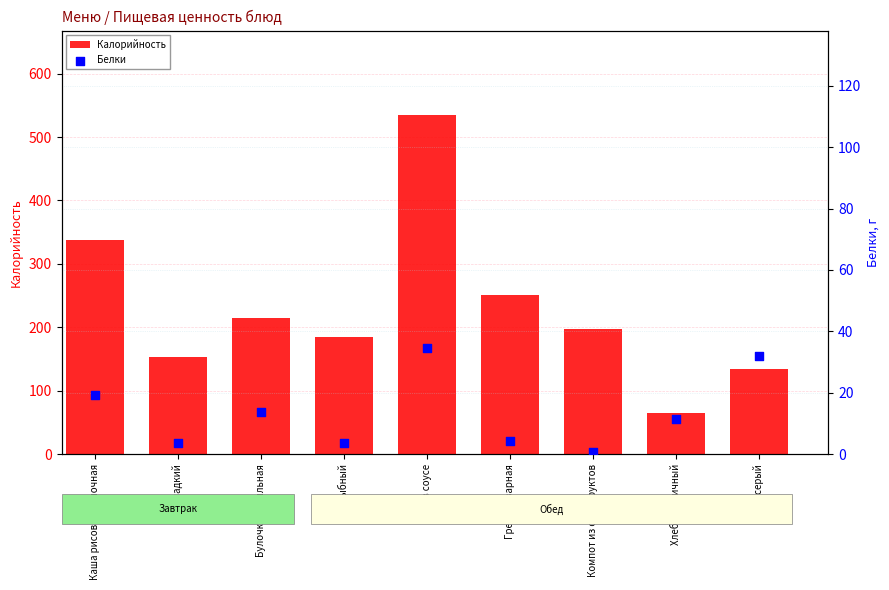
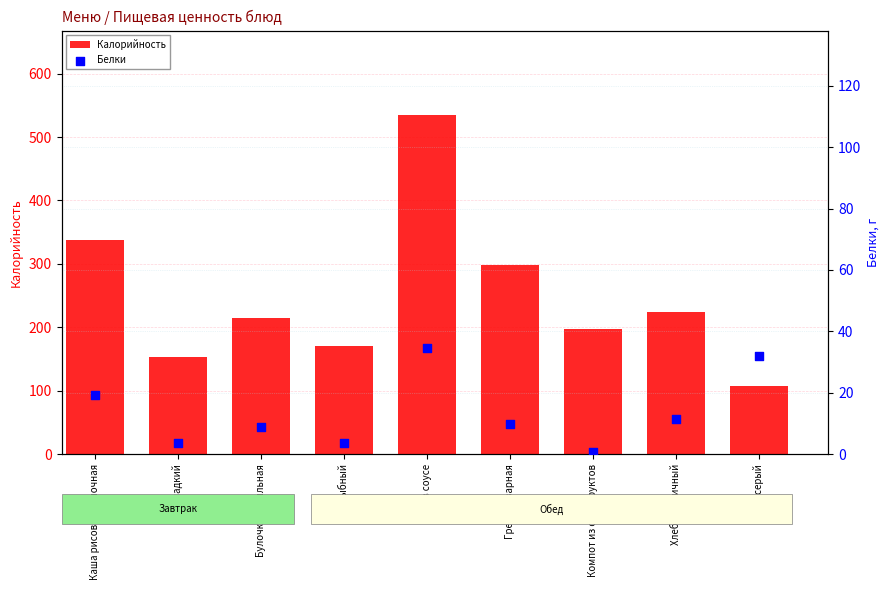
Калорийность, Суп рыбный: 180 -> 170
Калорийность, Греча отварная: 250 -> 300
Калорийность, Хлеб пшеничный: 70 -> 220
Калорийность, хлеб серый: 130 -> 110
Белки, Булочка ванильная: 14 -> 9
Белки, Греча отварная: 4 -> 10
